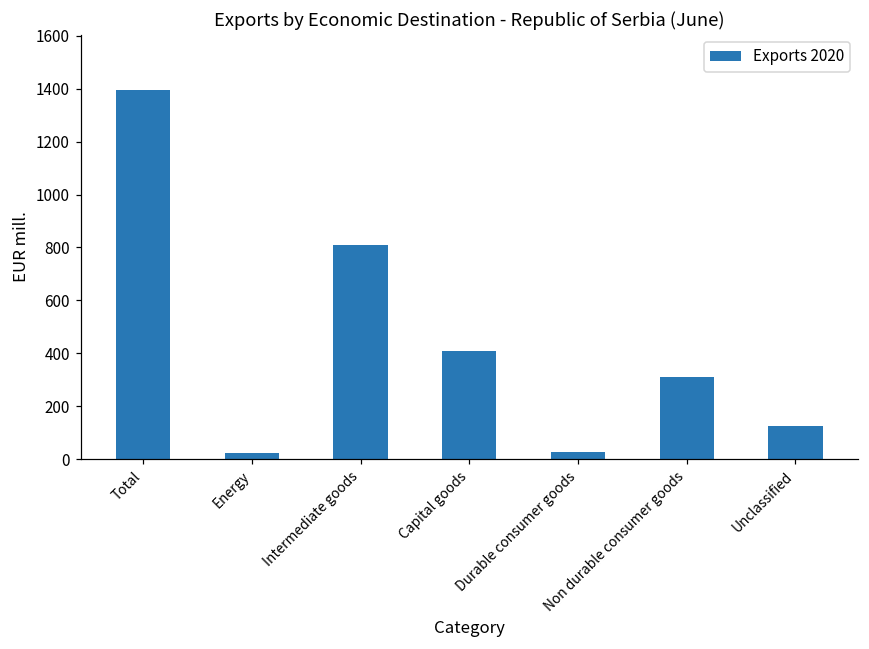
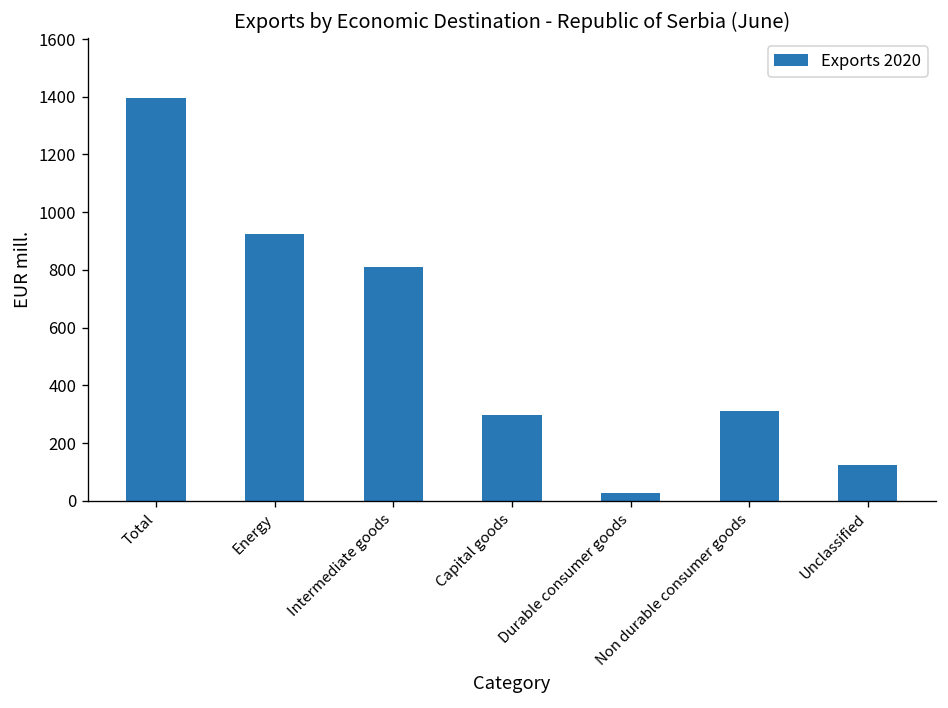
Energy: 20 -> 920
Capital goods: 410 -> 300
